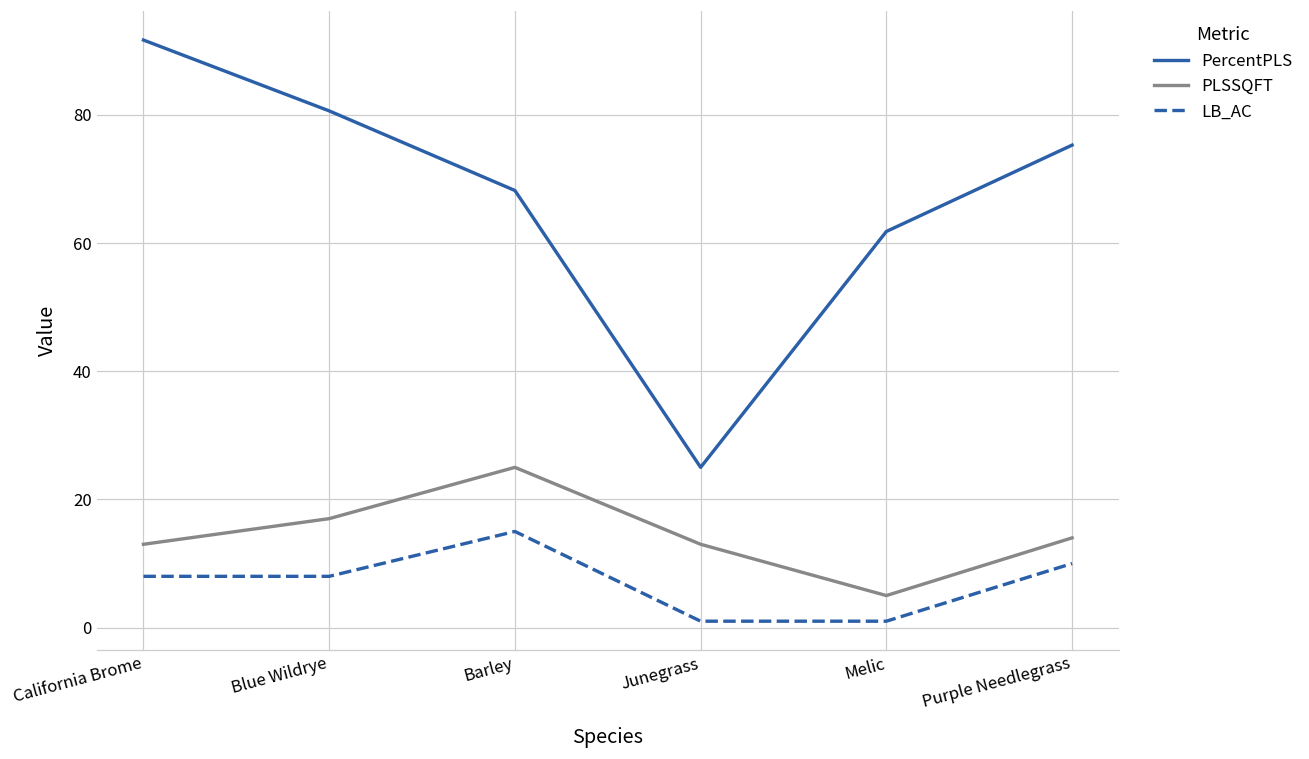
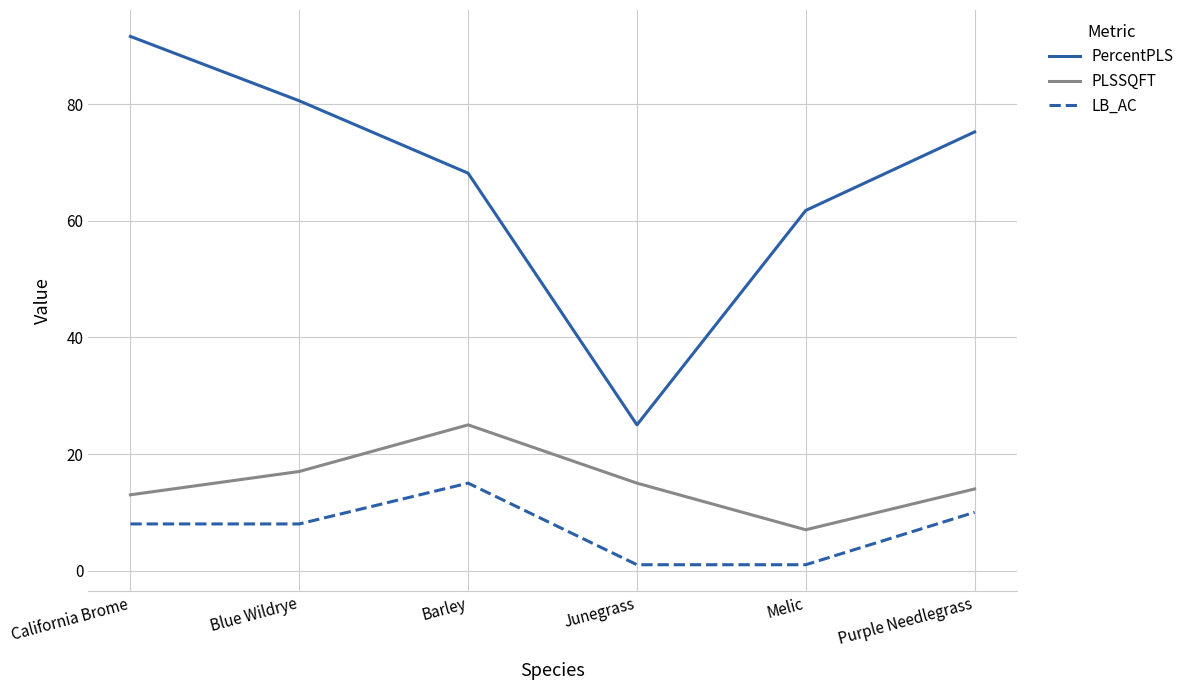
PLSSQFT, Junegrass: 13 -> 15
PLSSQFT, Melic: 5 -> 7
